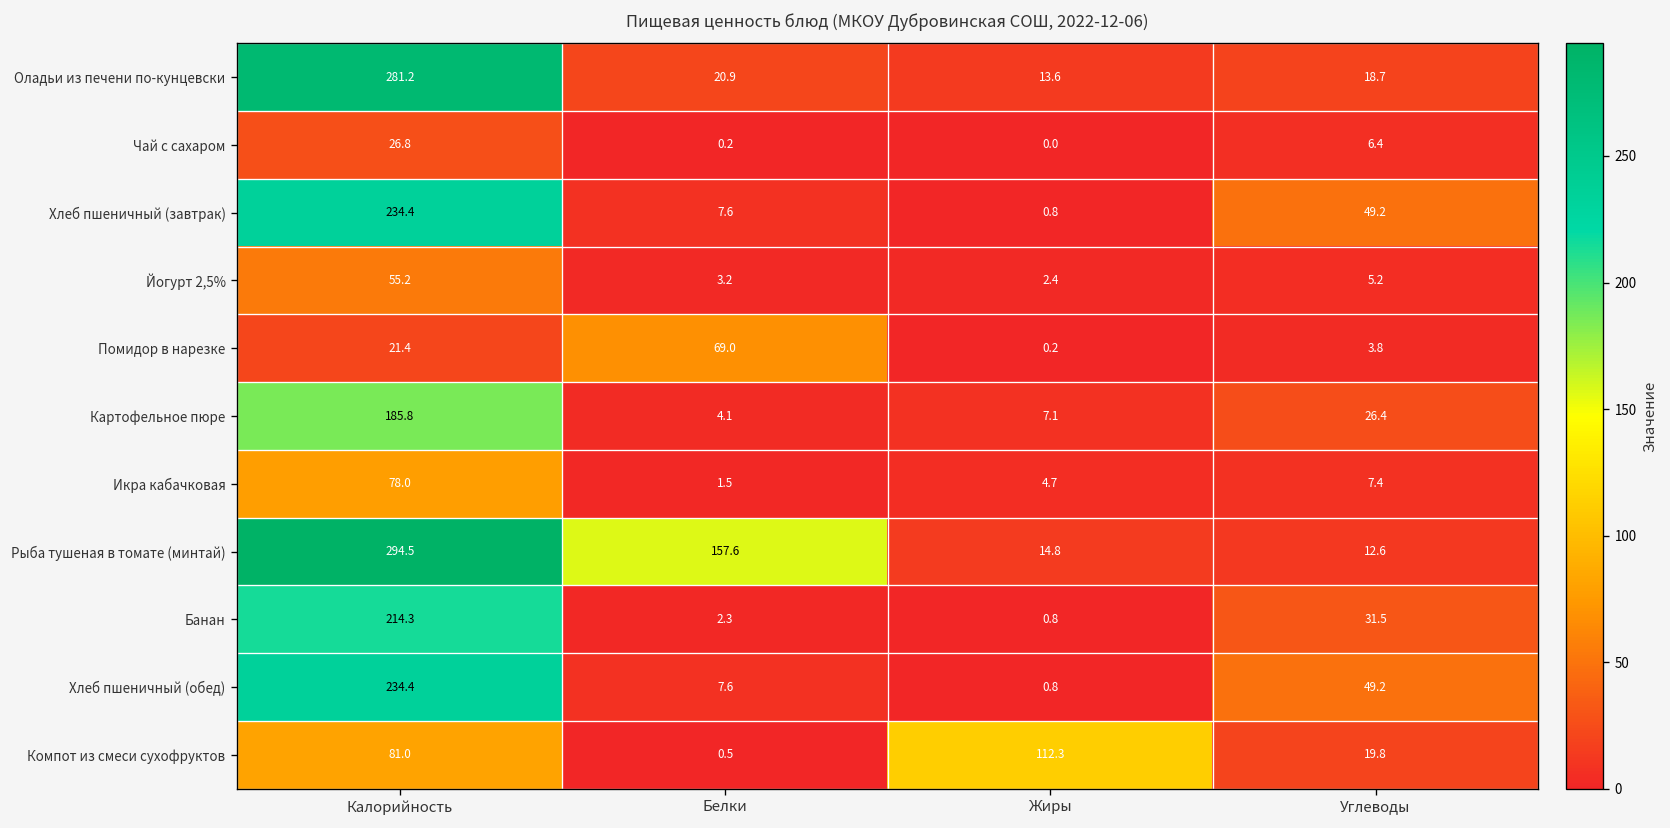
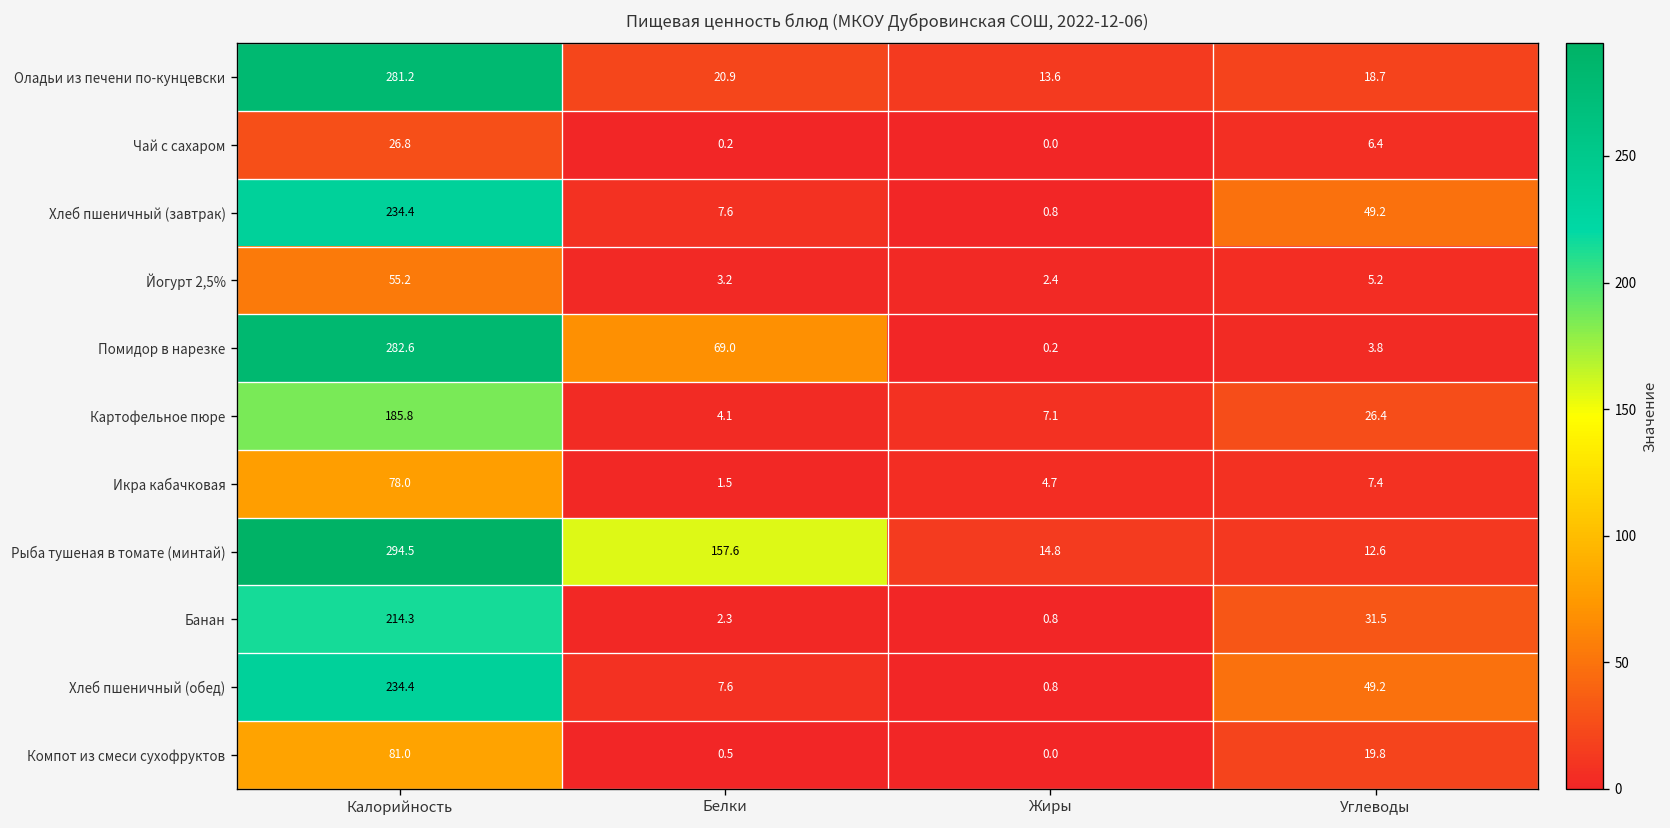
Помидор в нарезке, Калорийность: 21.4 -> 282.6
Компот из смеси сухофруктов, Жиры: 112.3 -> 0.0
